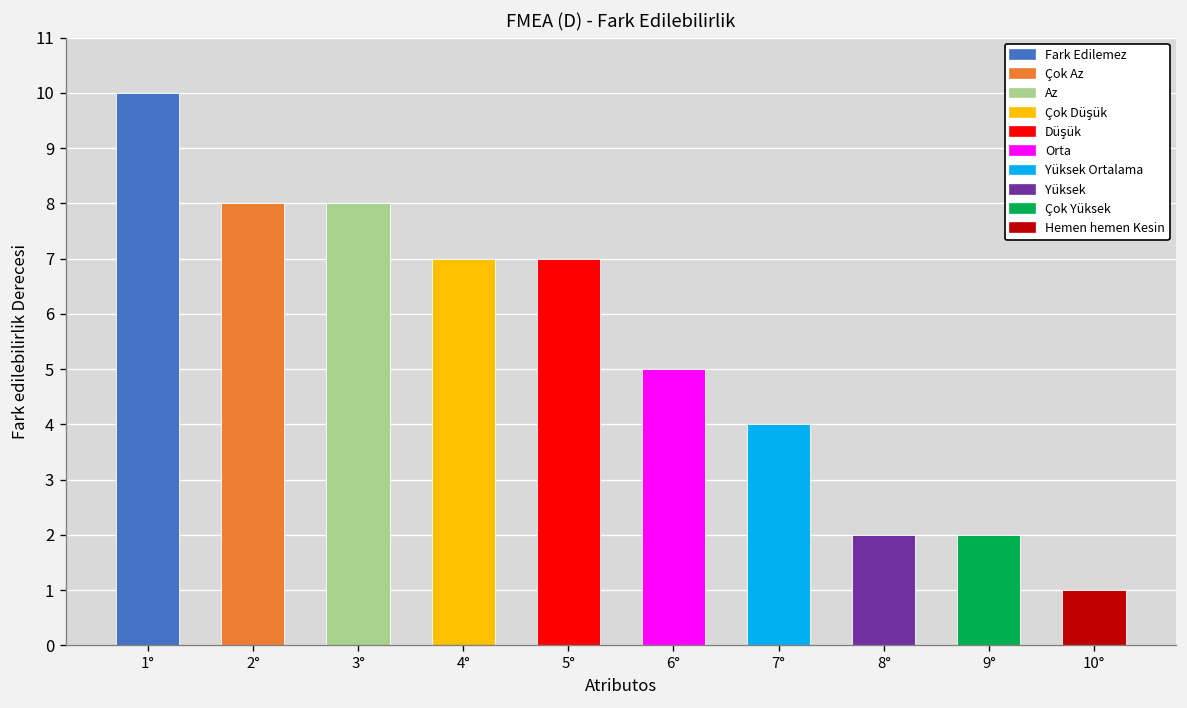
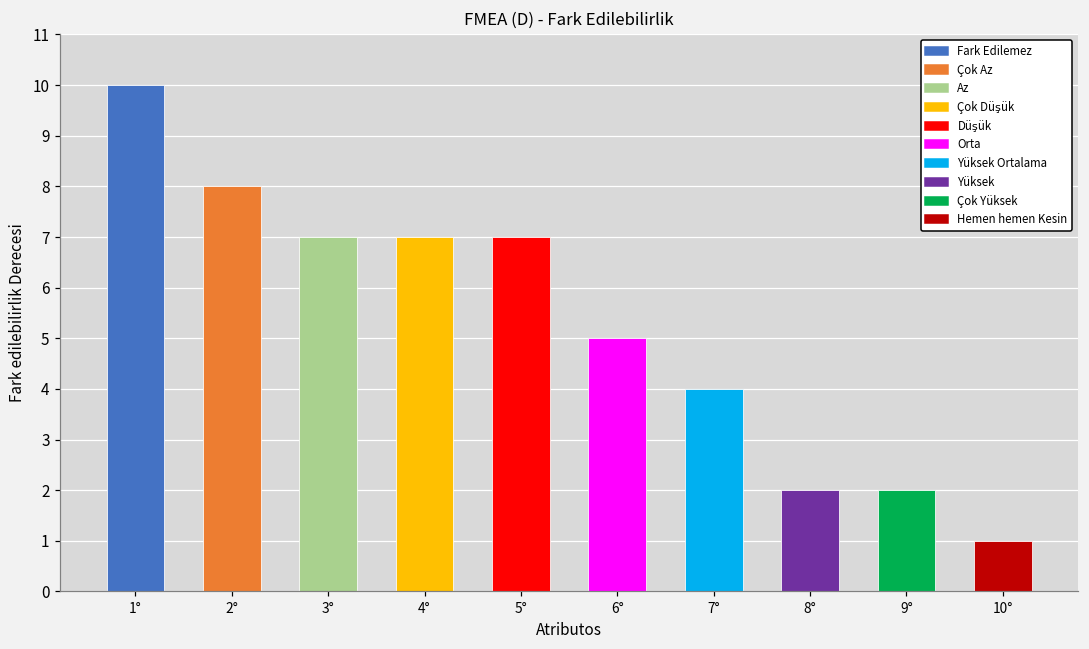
3°: 8 -> 7
